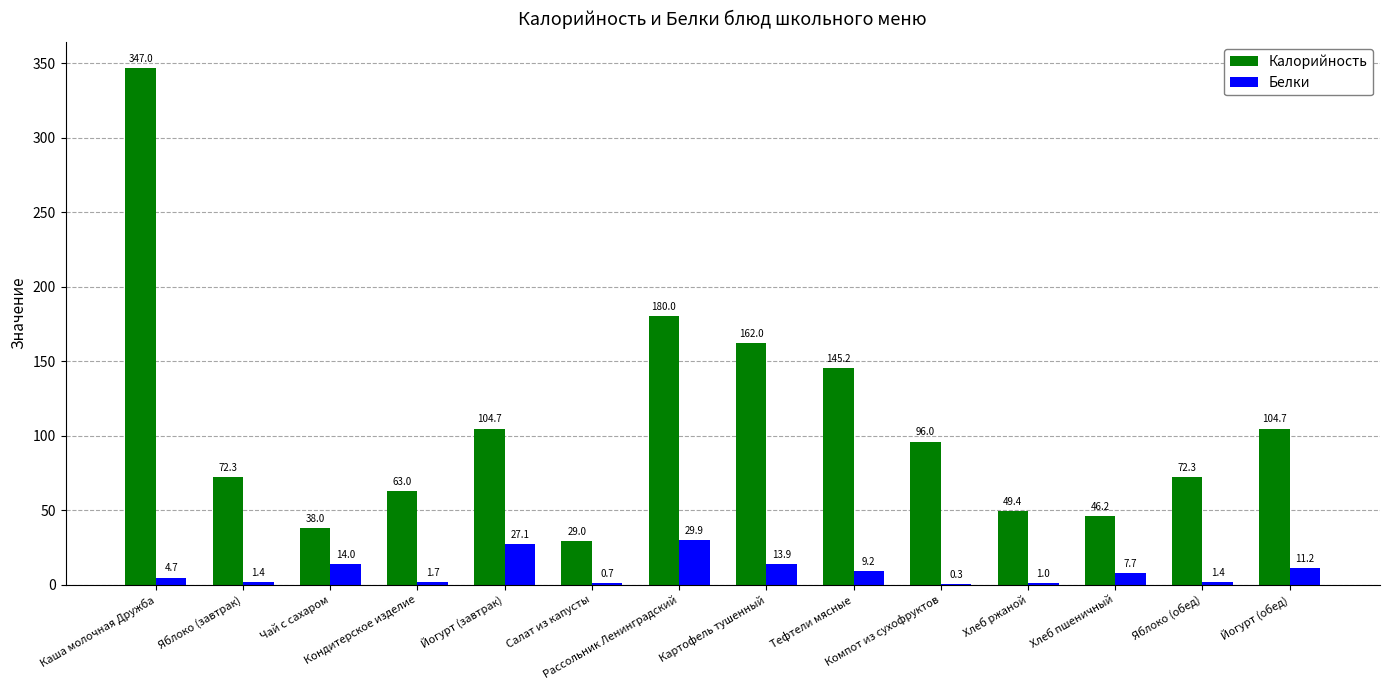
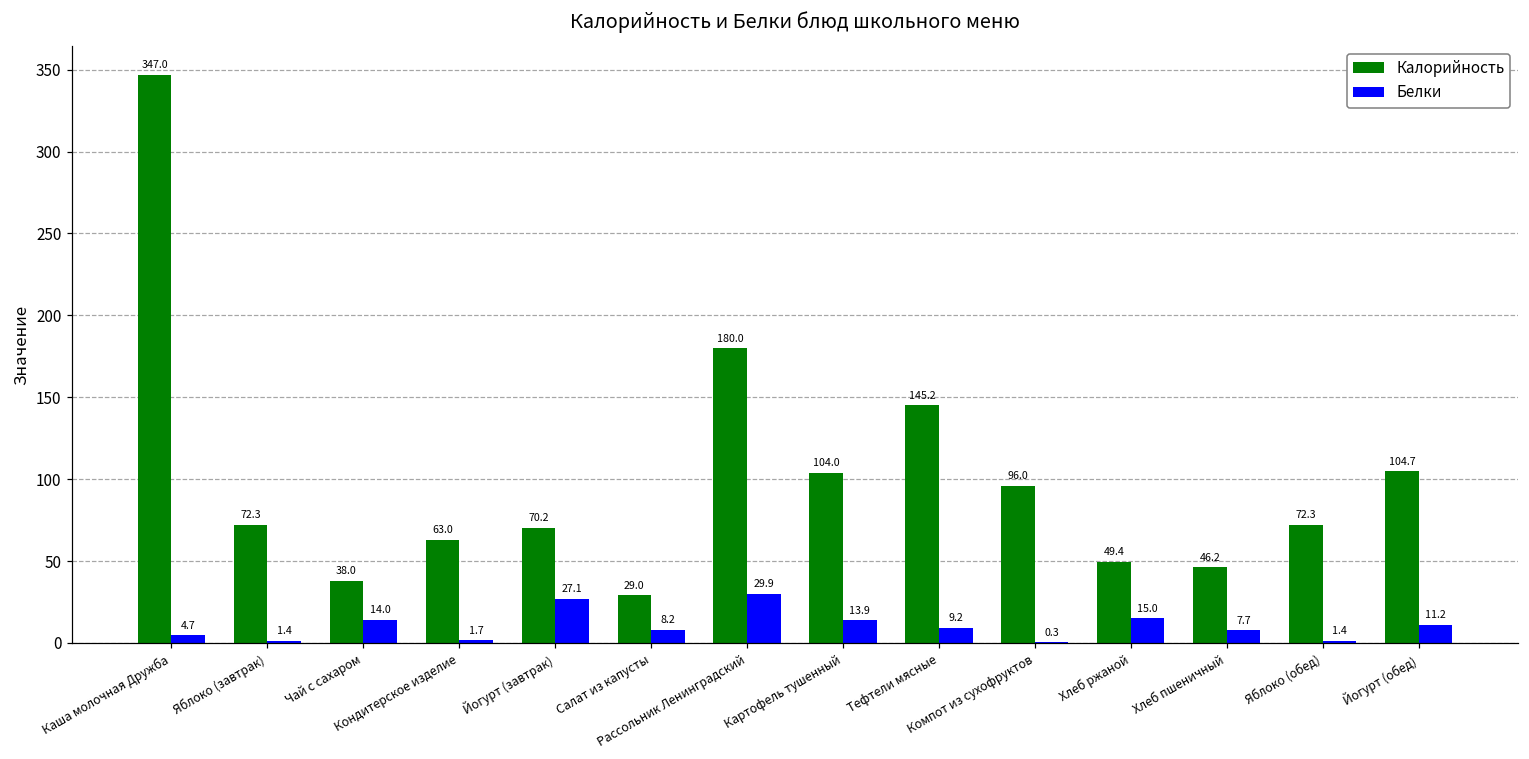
Калорийность, Йогурт (завтрак): 104.7 -> 70.2
Белки, Салат из капусты: 0.7 -> 8.2
Калорийность, Картофель тушенный: 162.0 -> 104.0
Белки, Хлеб ржаной: 1.0 -> 15.0
